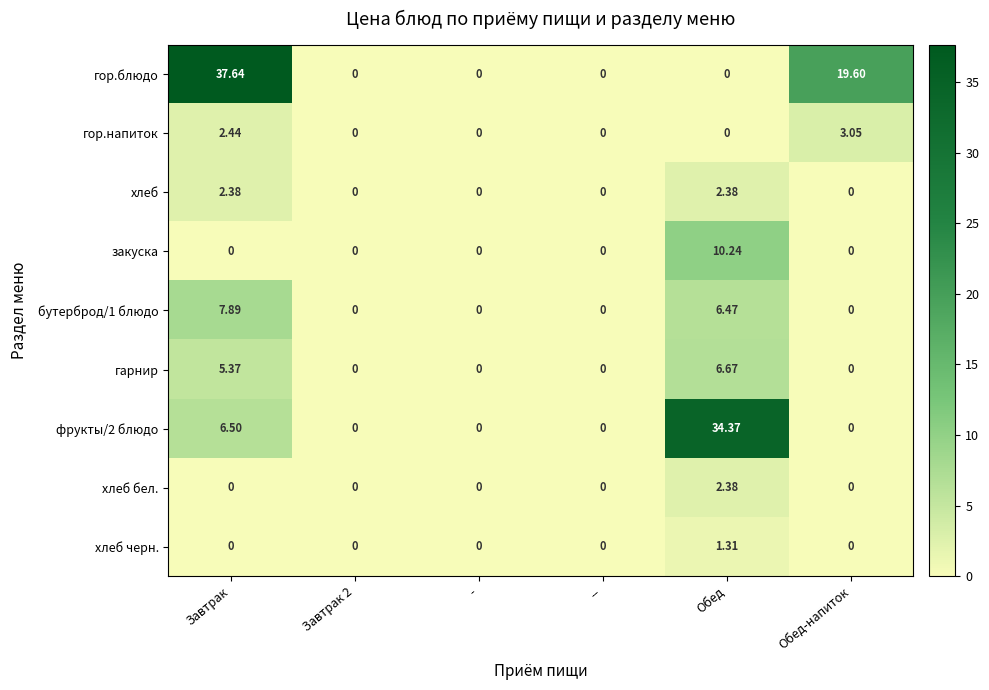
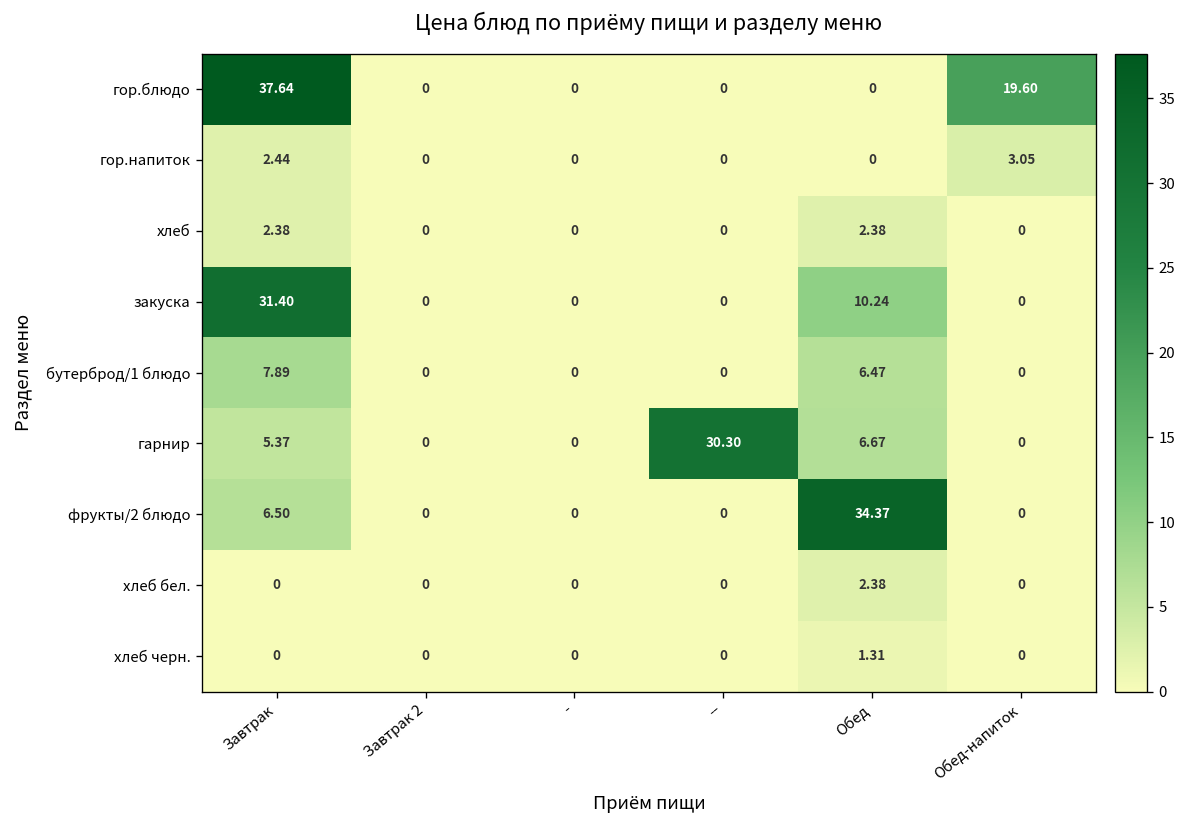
закуска, Завтрак: 0 -> 31.40
гарнир, --: 0 -> 30.30
